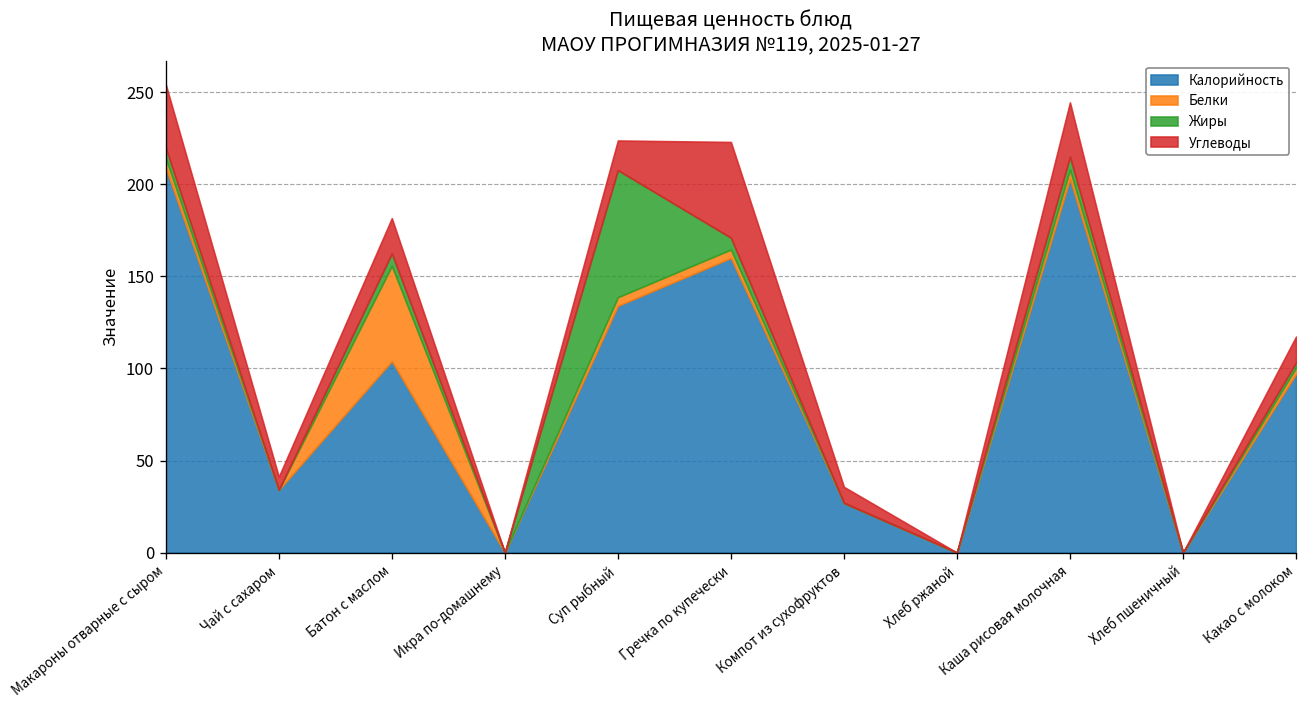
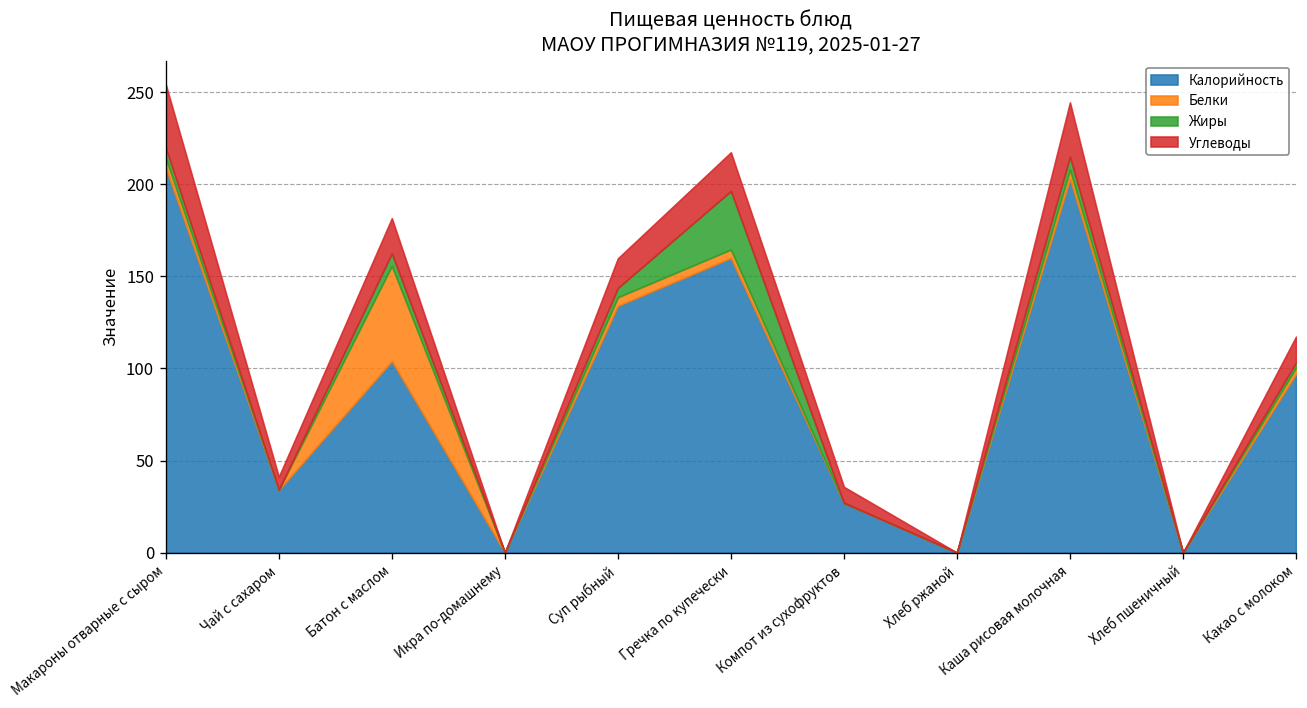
Жиры, Суп рыбный: 69 -> 5
Жиры, Гречка по купечески: 6 -> 32
Углеводы, Гречка по купечески: 52 -> 21
